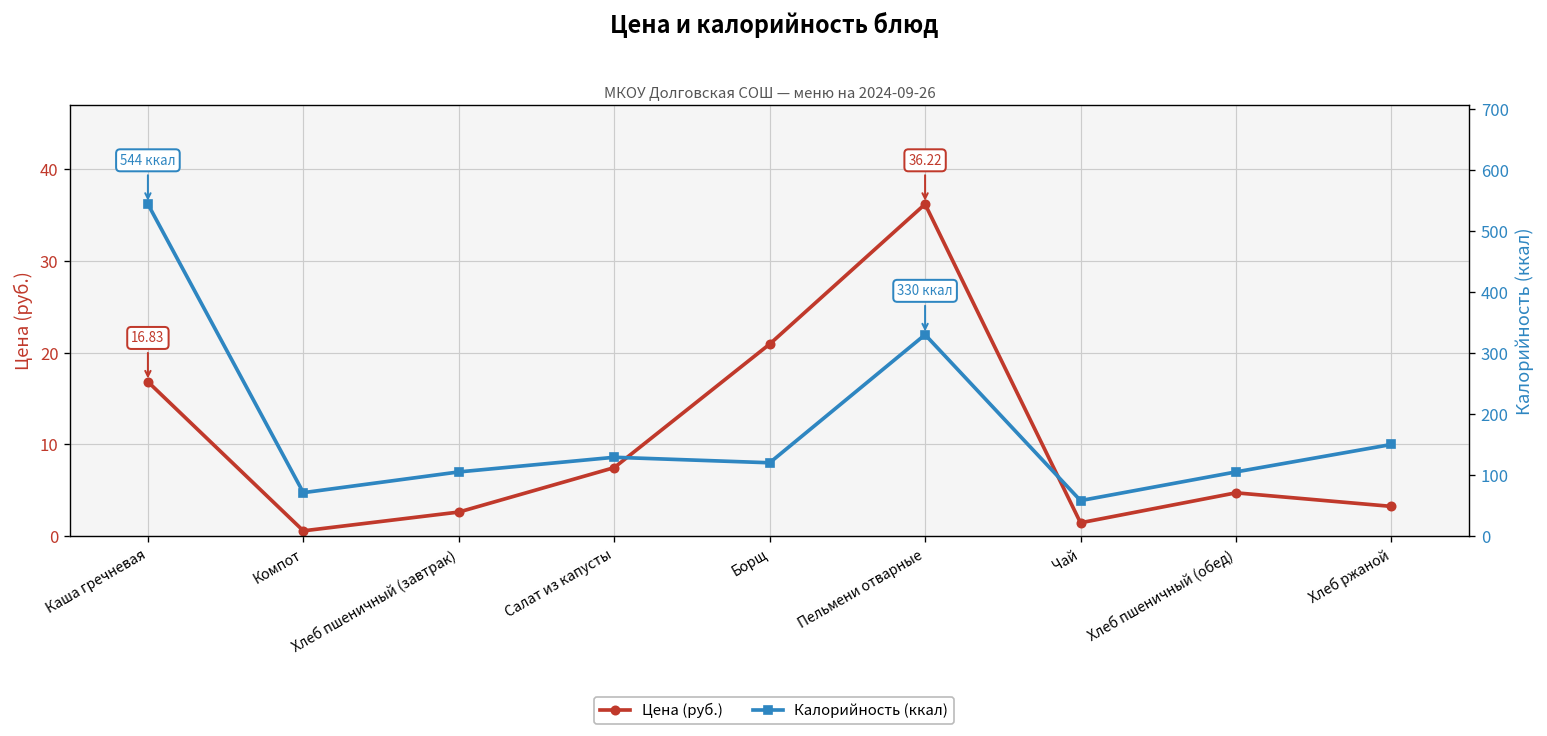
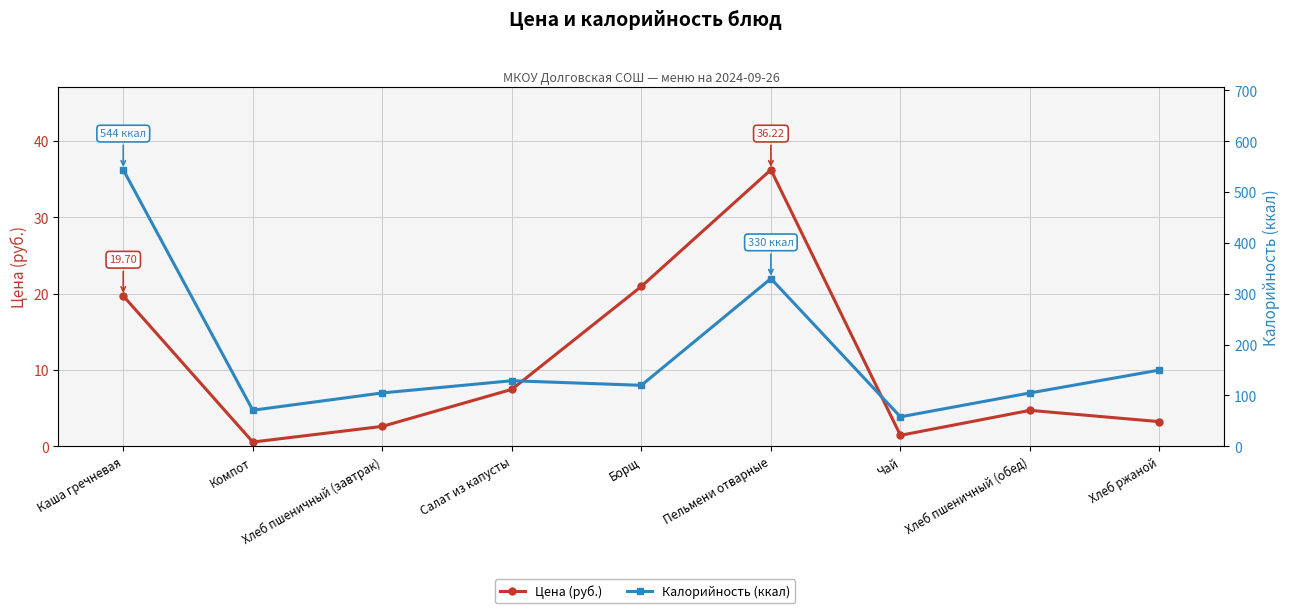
Цена (руб.), Каша гречневая: 16.83 -> 19.70
